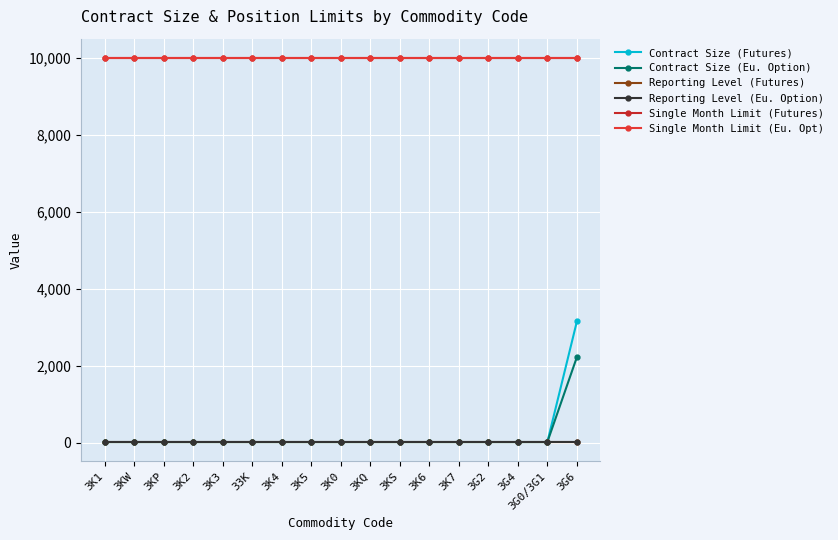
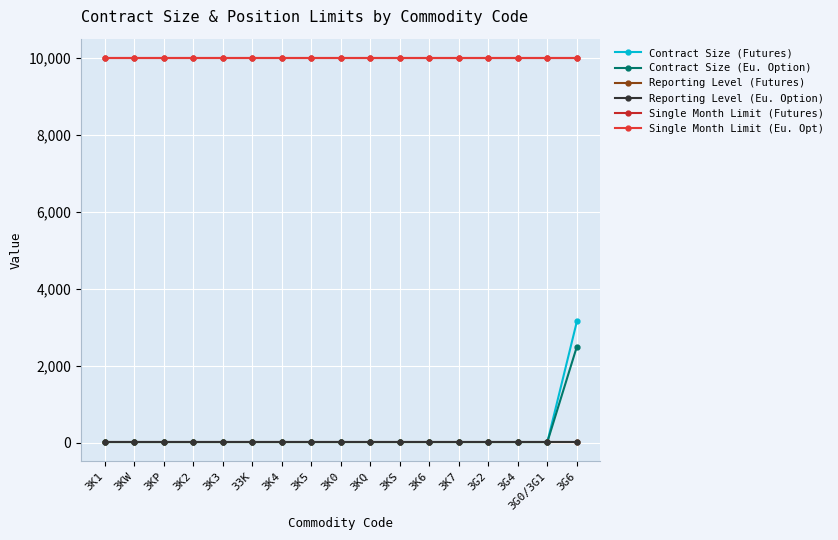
Contract Size (Eu. Option), 3G6: 2,200 -> 2,500
